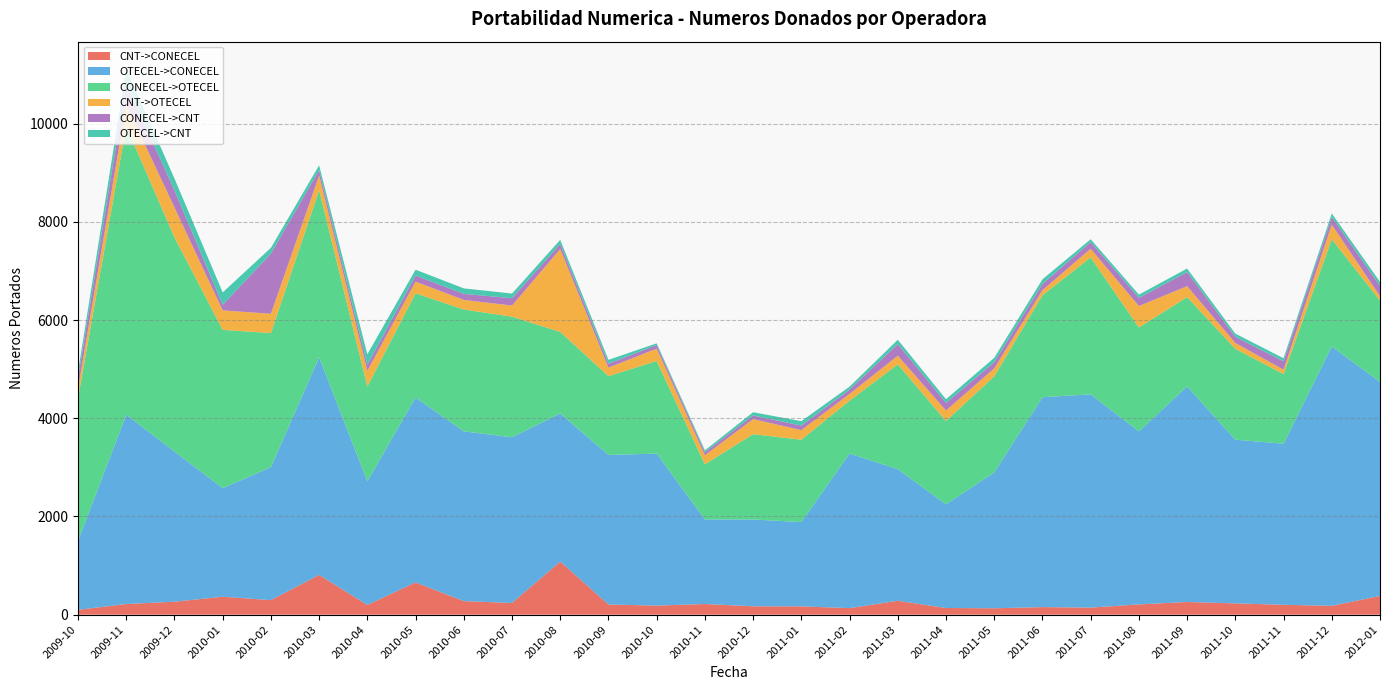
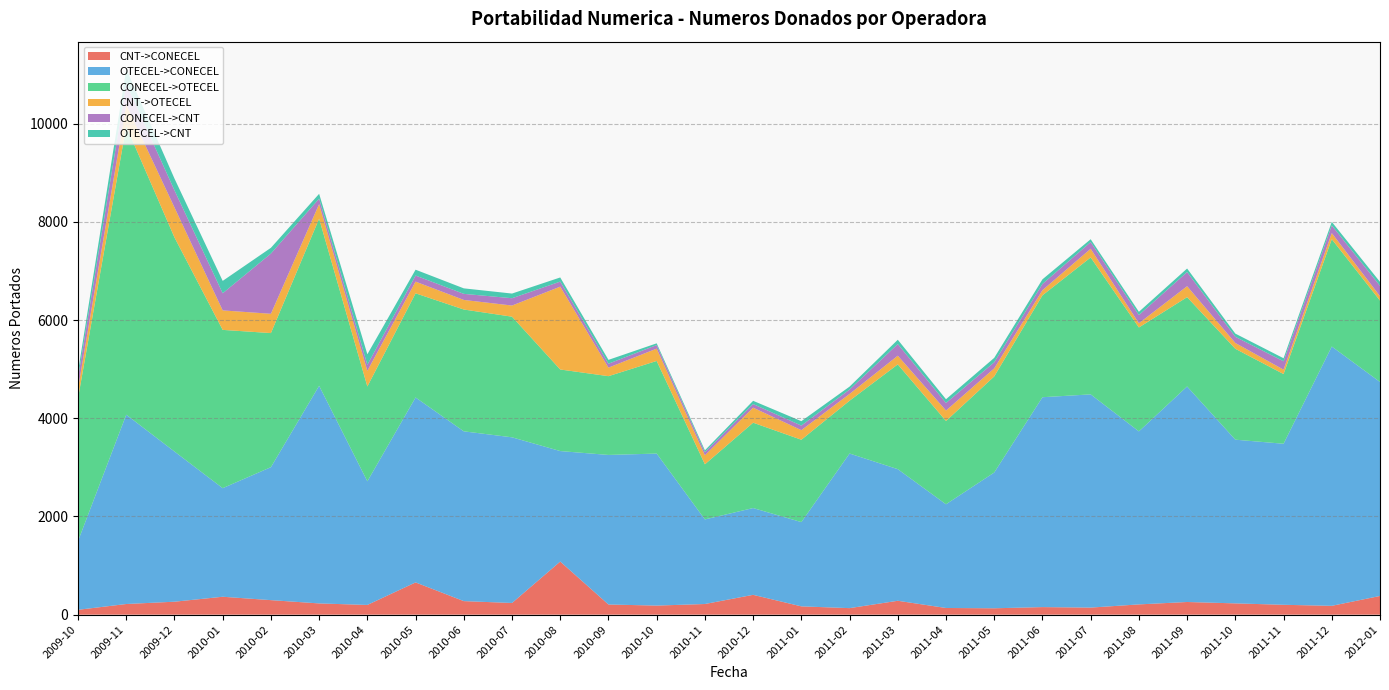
CONECEL->CNT, 2010-01: 100 -> 300
CNT->CONECEL, 2010-03: 800 -> 200
OTECEL->CONECEL, 2010-08: 3000 -> 2300
CNT->CONECEL, 2010-12: 200 -> 400
CNT->OTECEL, 2011-08: 400 -> 100
CNT->OTECEL, 2011-12: 300 -> 100
